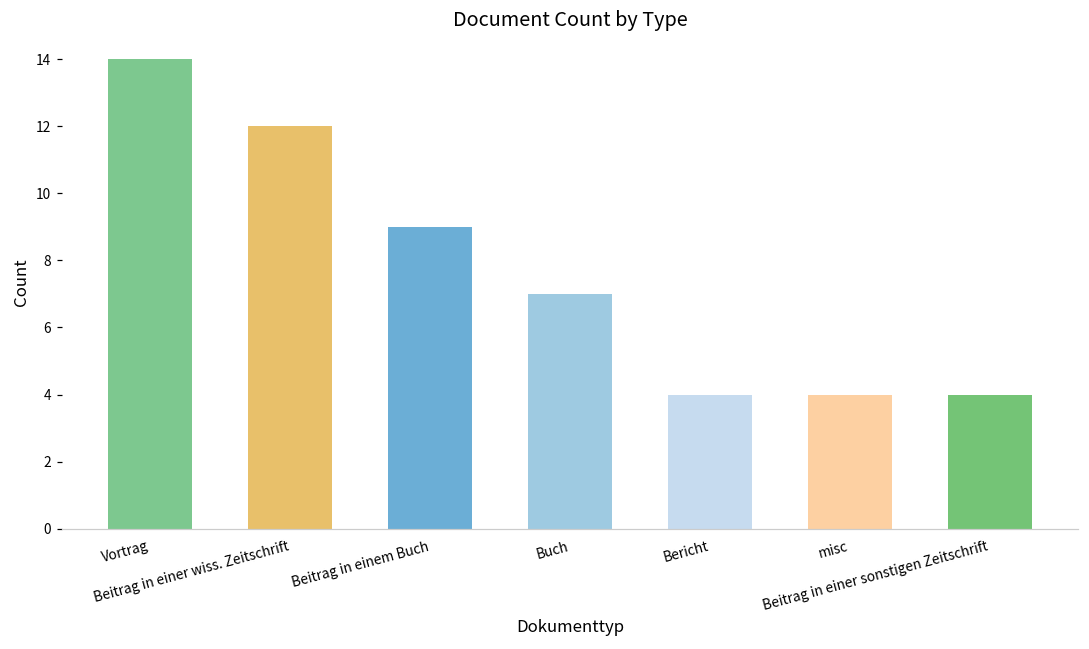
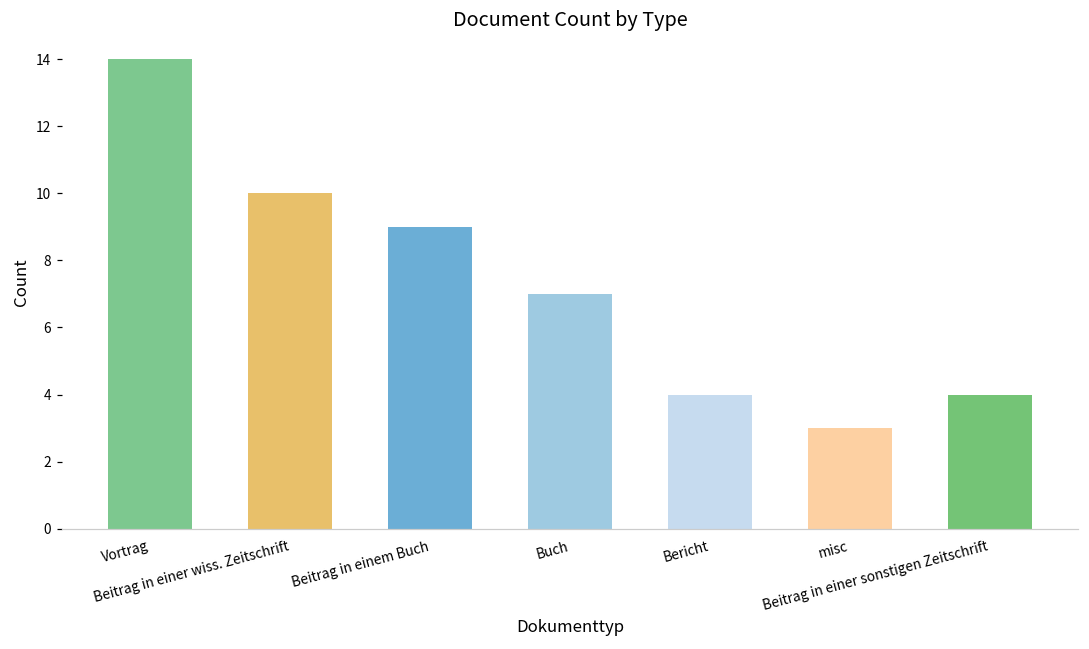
Beitrag in einer wiss. Zeitschrift: 12 -> 10
misc: 4 -> 3
